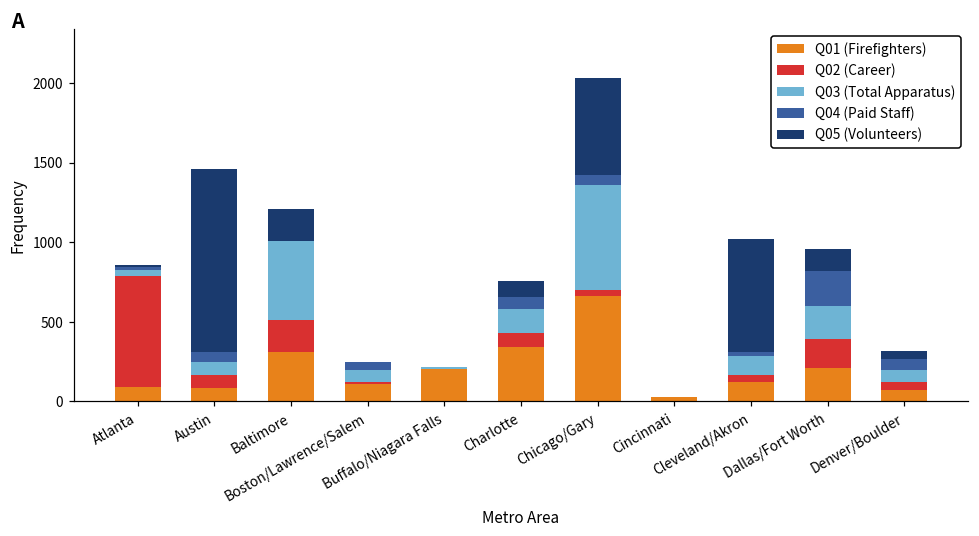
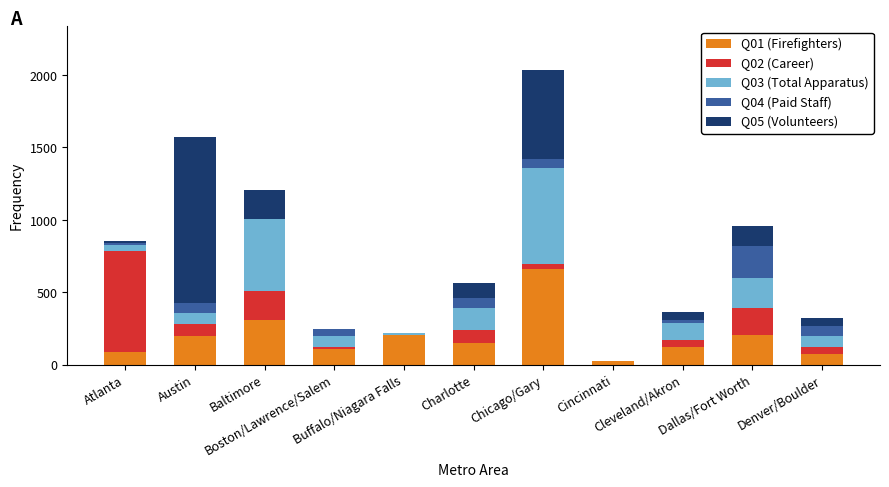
Q01 (Firefighters), Austin: 80 -> 200
Q01 (Firefighters), Charlotte: 340 -> 150
Q05 (Volunteers), Cleveland/Akron: 710 -> 50
